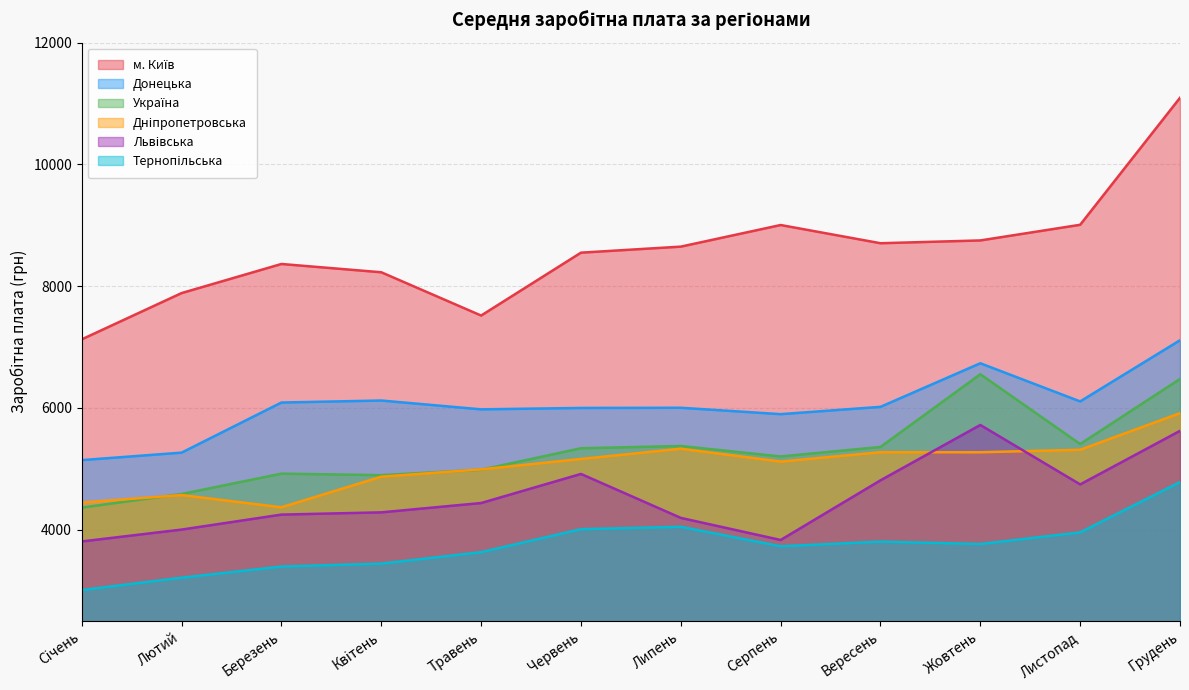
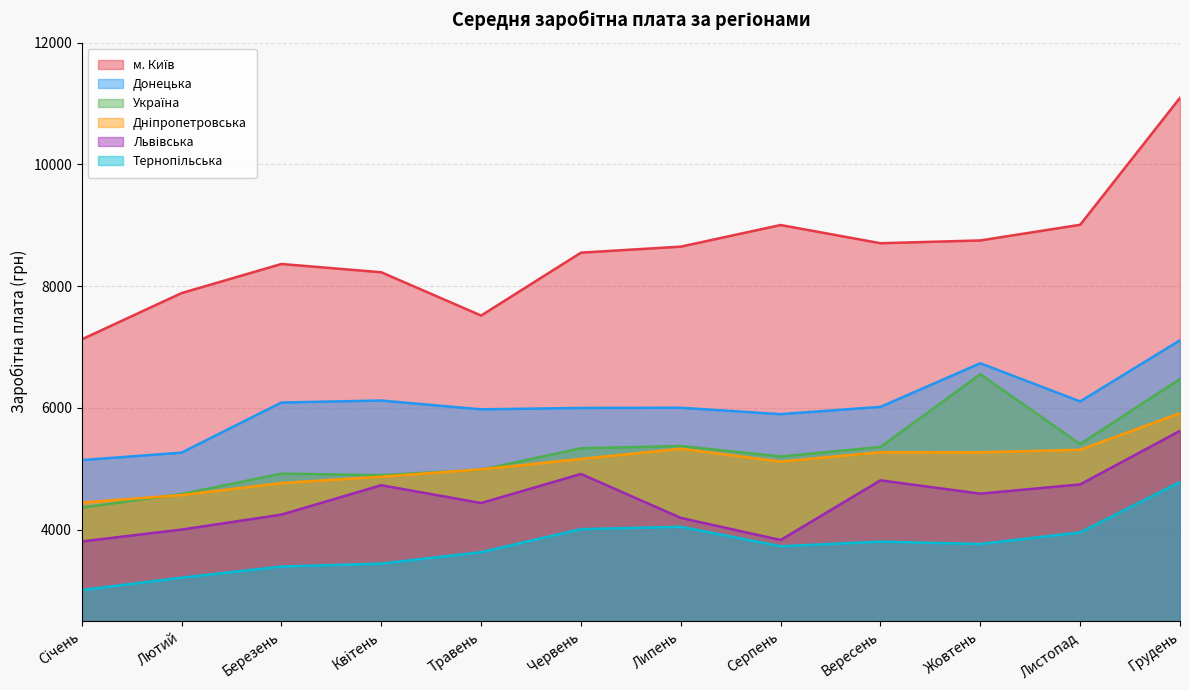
Дніпропетровська, Березень: 4400 -> 4800
Львівська, Квітень: 4300 -> 4700
Львівська, Жовтень: 5700 -> 4600
